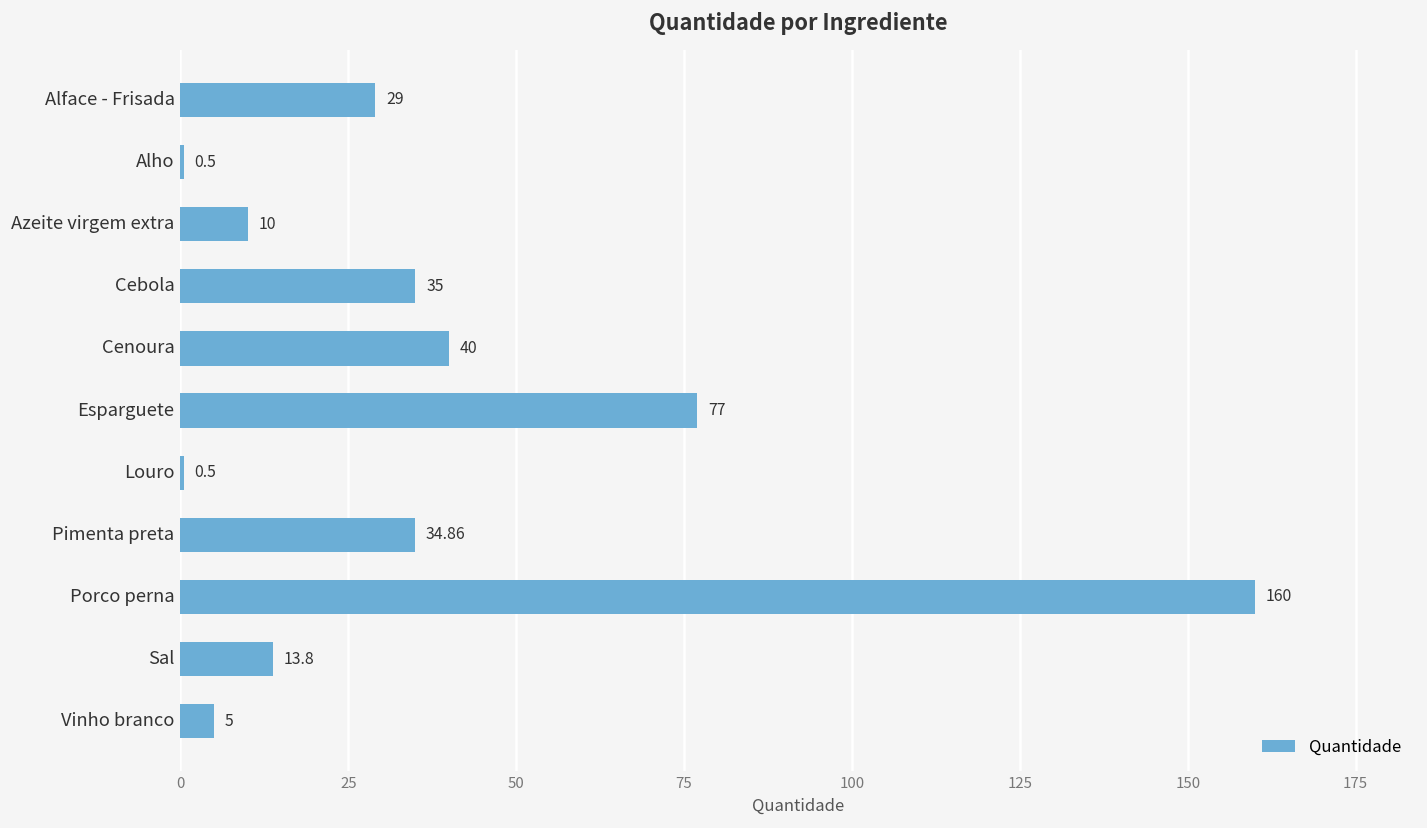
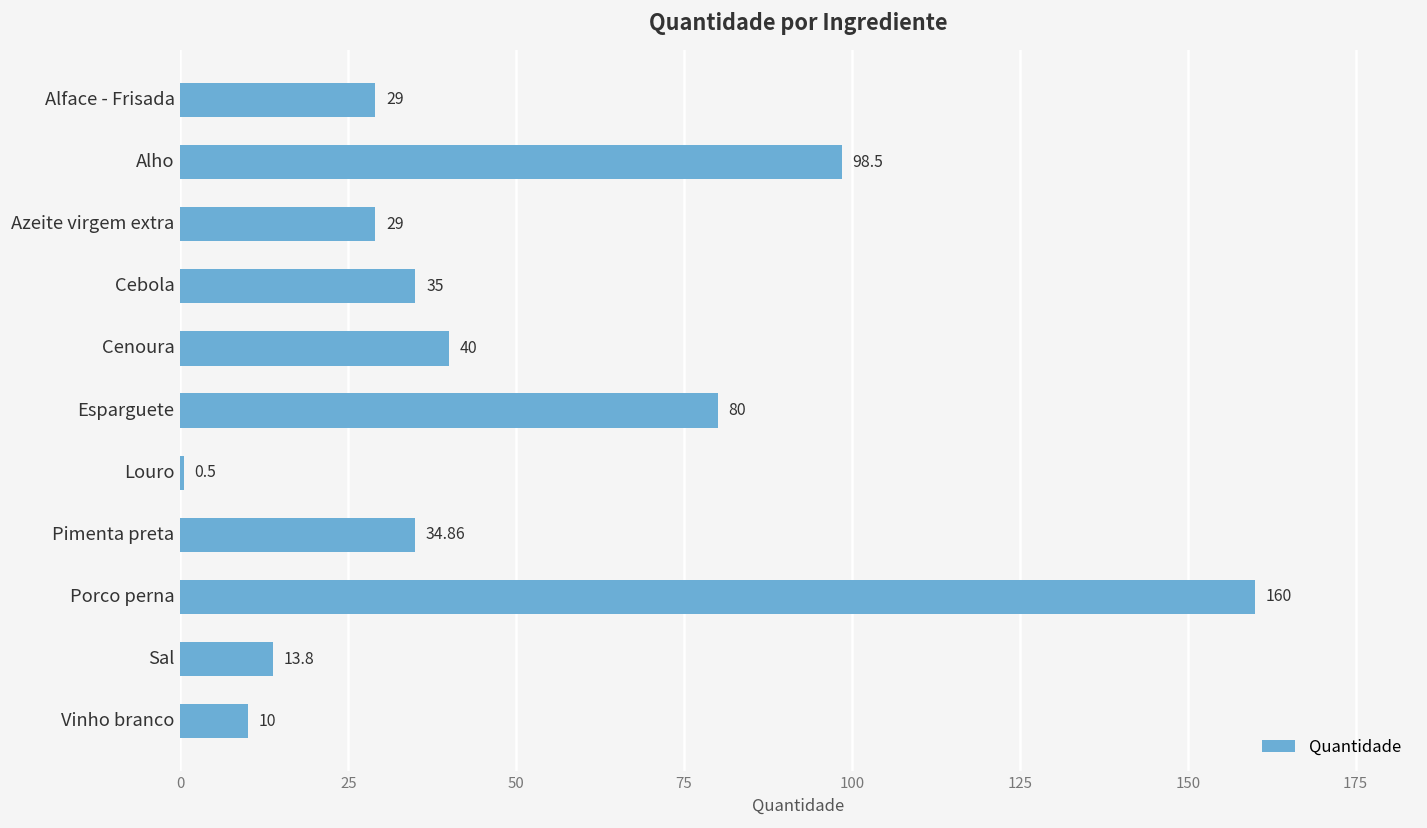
Alho: 0.5 -> 98.5
Azeite virgem extra: 10 -> 29
Esparguete: 77 -> 80
Vinho branco: 5 -> 10
